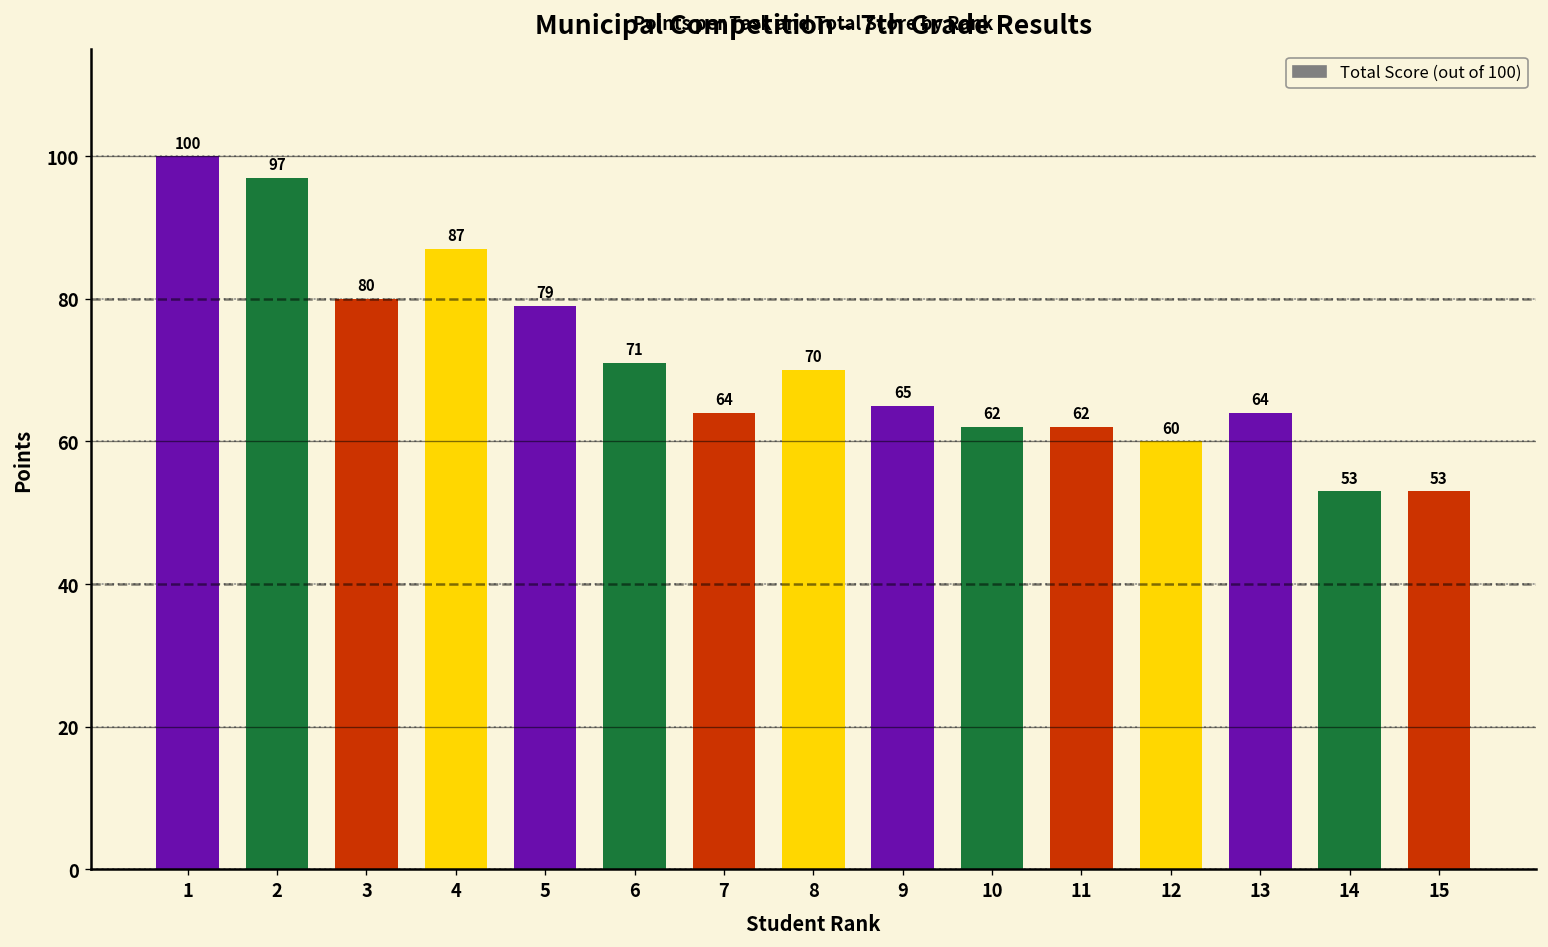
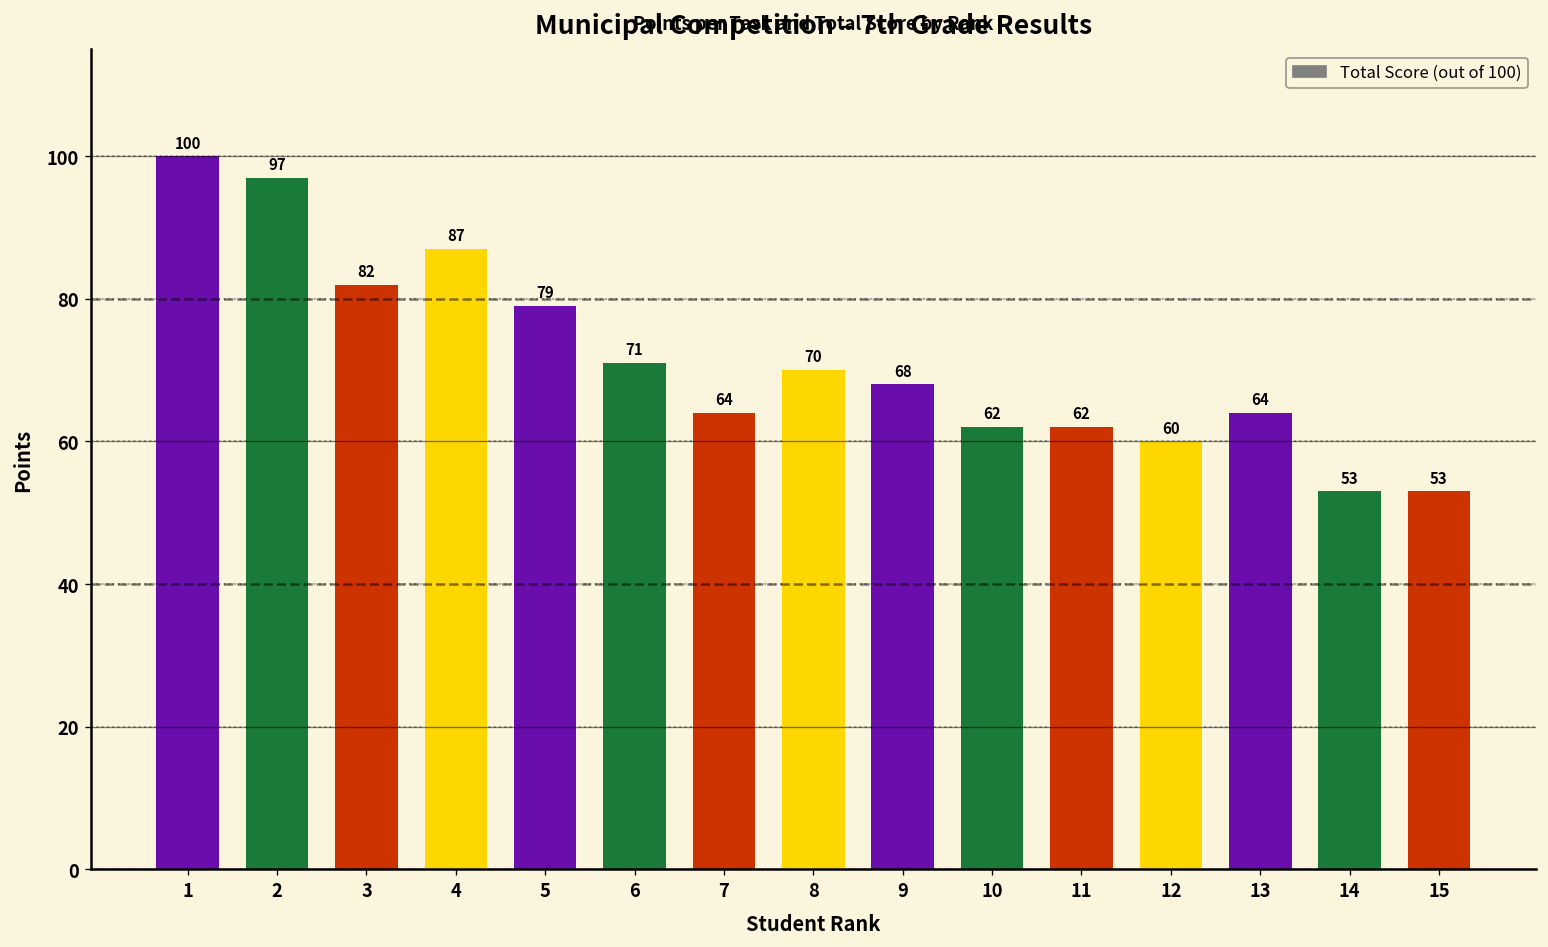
3: 80 -> 82
9: 65 -> 68
